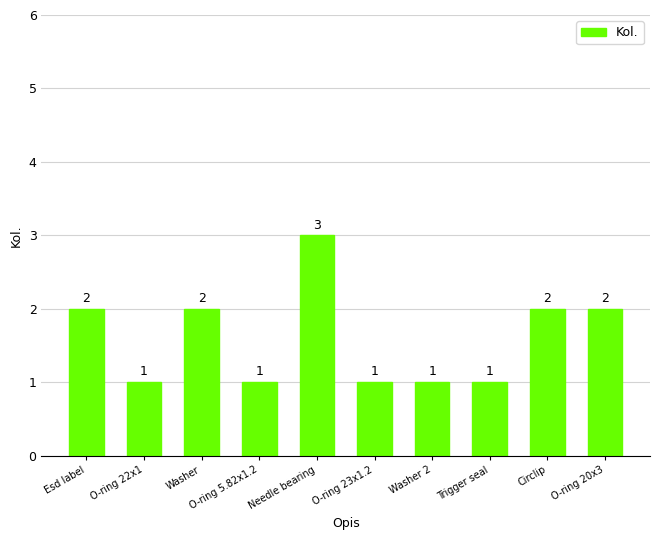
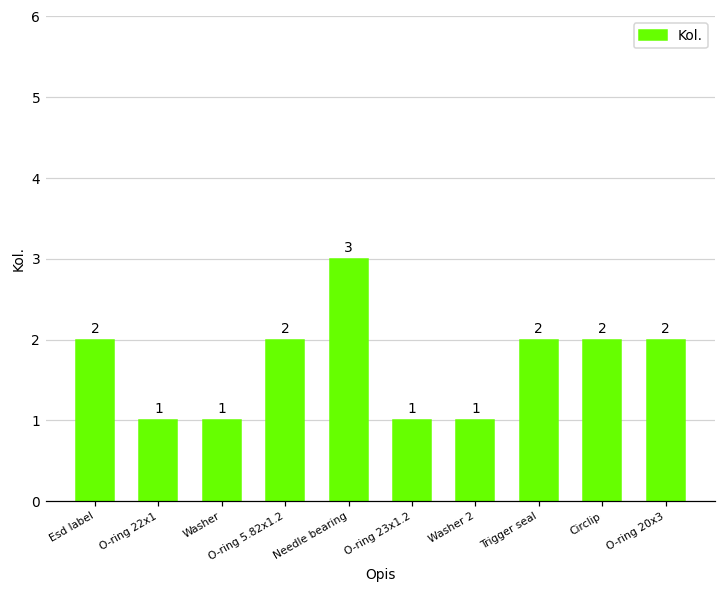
Washer: 2 -> 1
O-ring 5.82x1.2: 1 -> 2
Trigger seal: 1 -> 2
